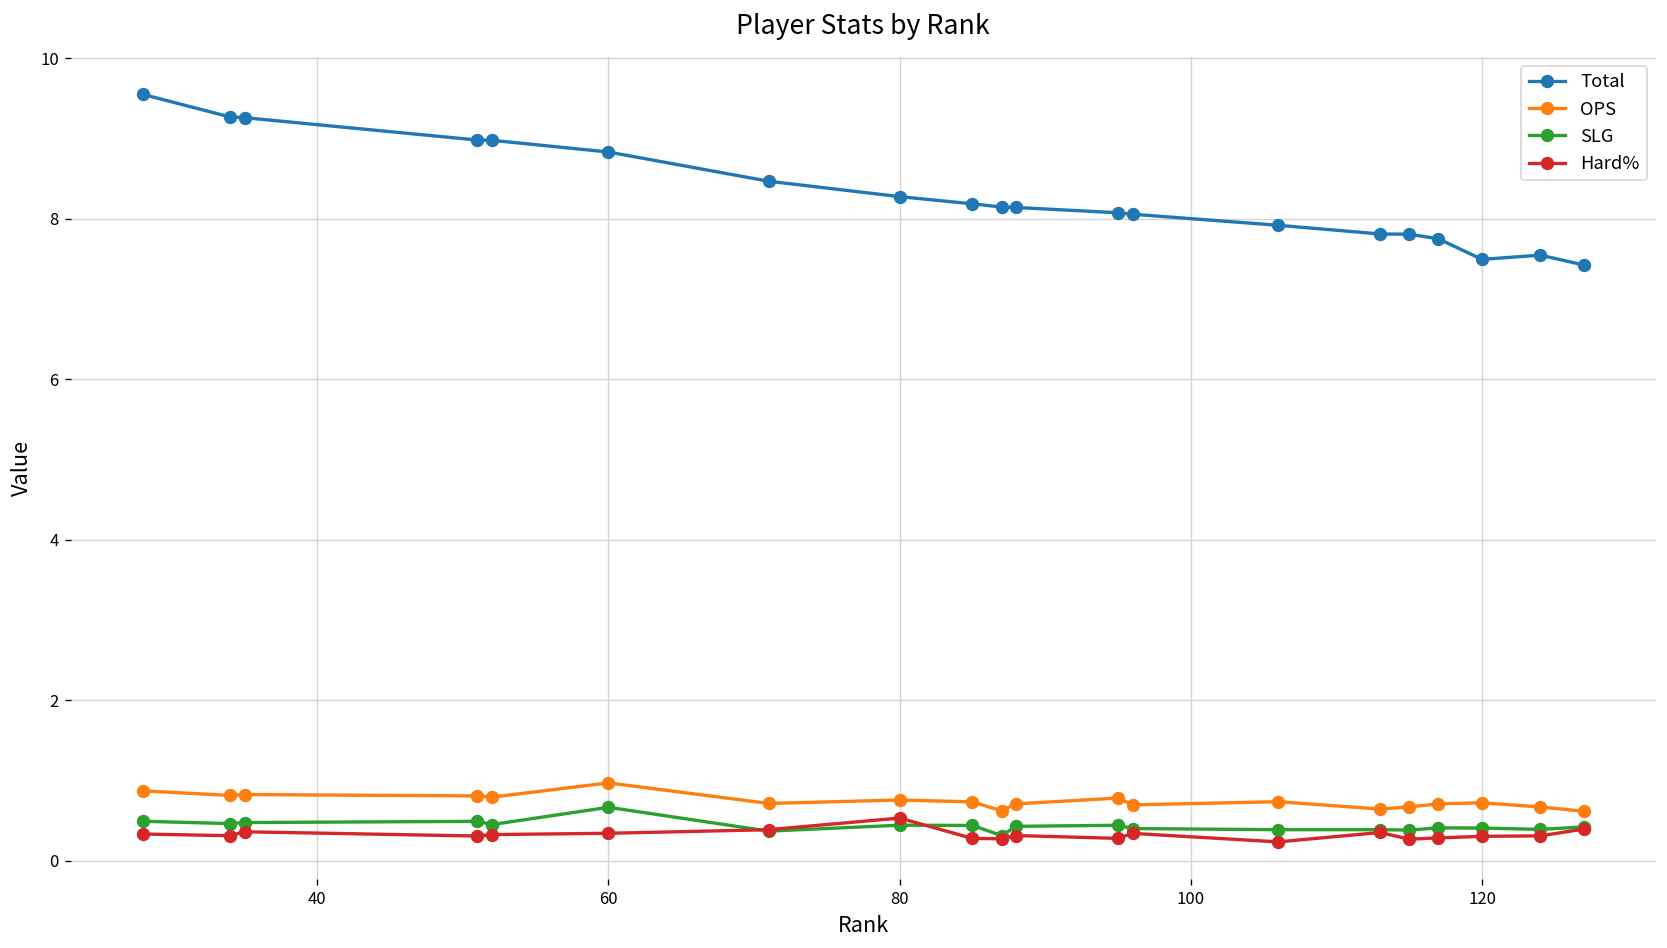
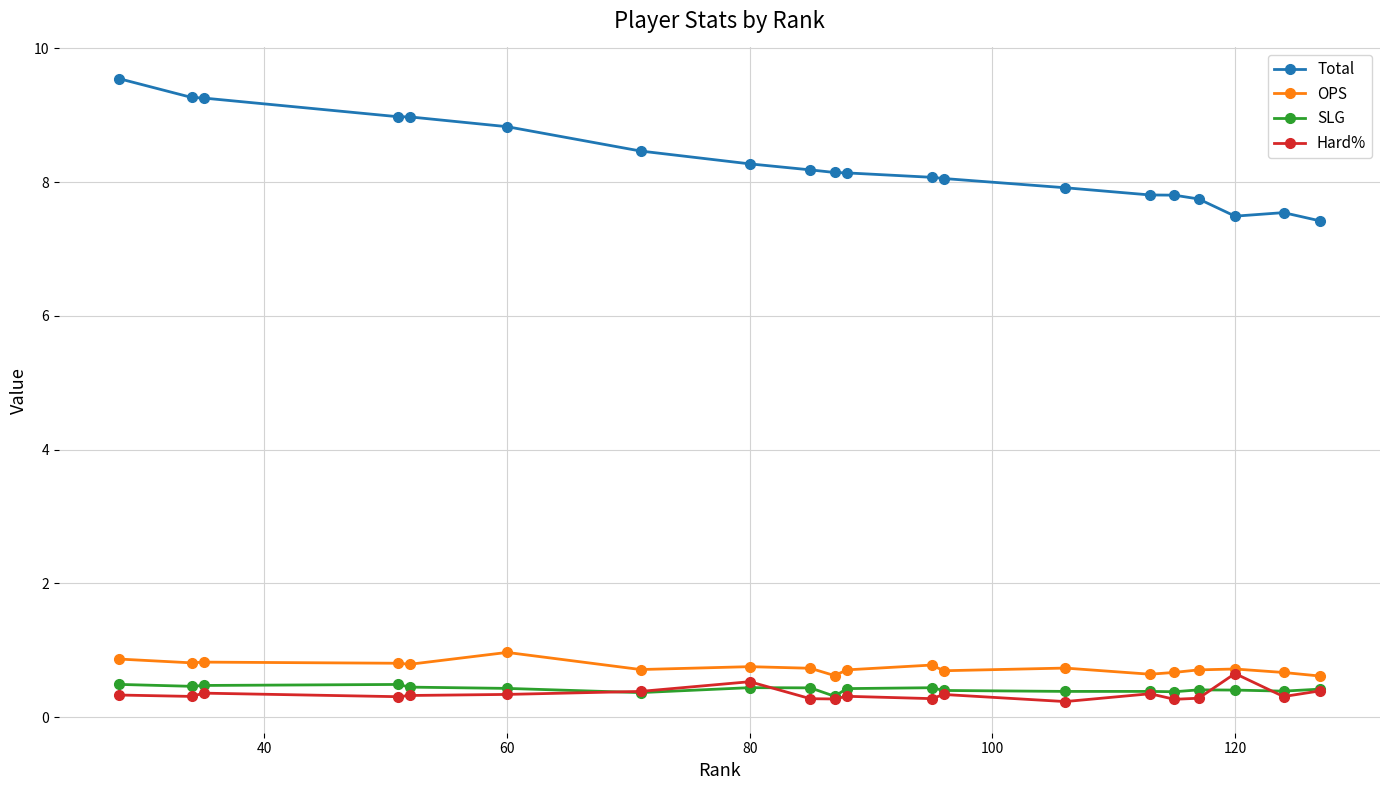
SLG, 60: 0.7 -> 0.4
Hard%, 120: 0.3 -> 0.7
